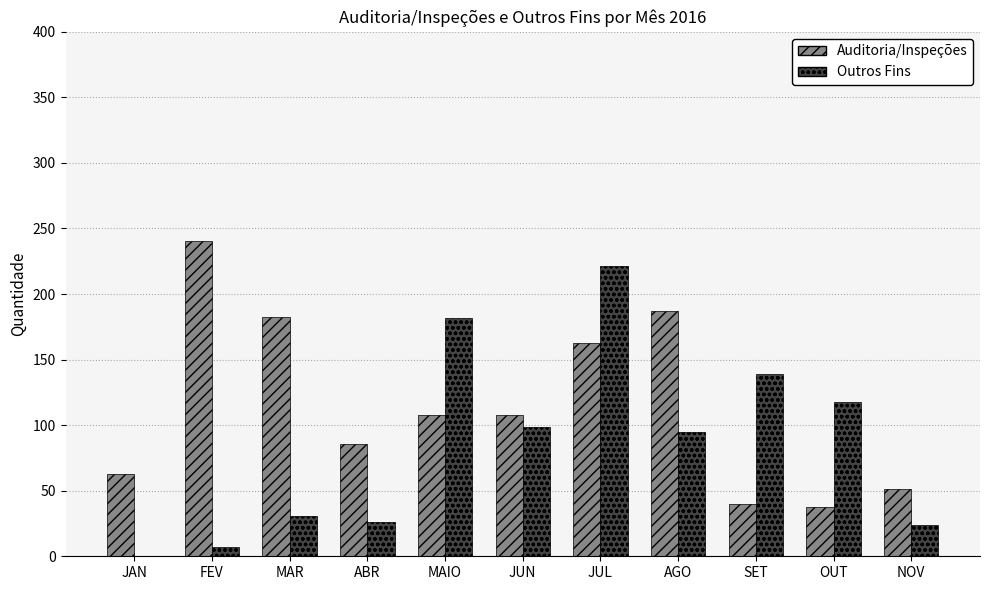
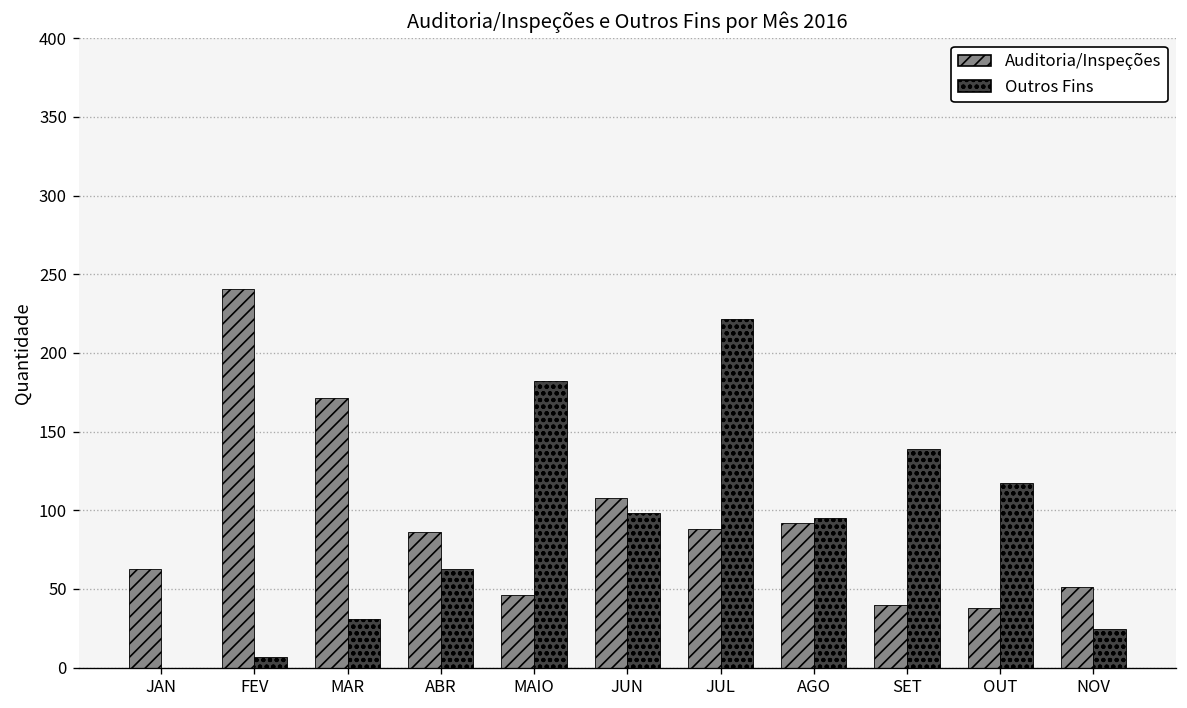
Auditoria/Inspeções, MAR: 182 -> 172
Outros Fins, ABR: 27 -> 63
Auditoria/Inspeções, MAIO: 108 -> 46
Auditoria/Inspeções, JUL: 163 -> 88
Auditoria/Inspeções, AGO: 187 -> 92
